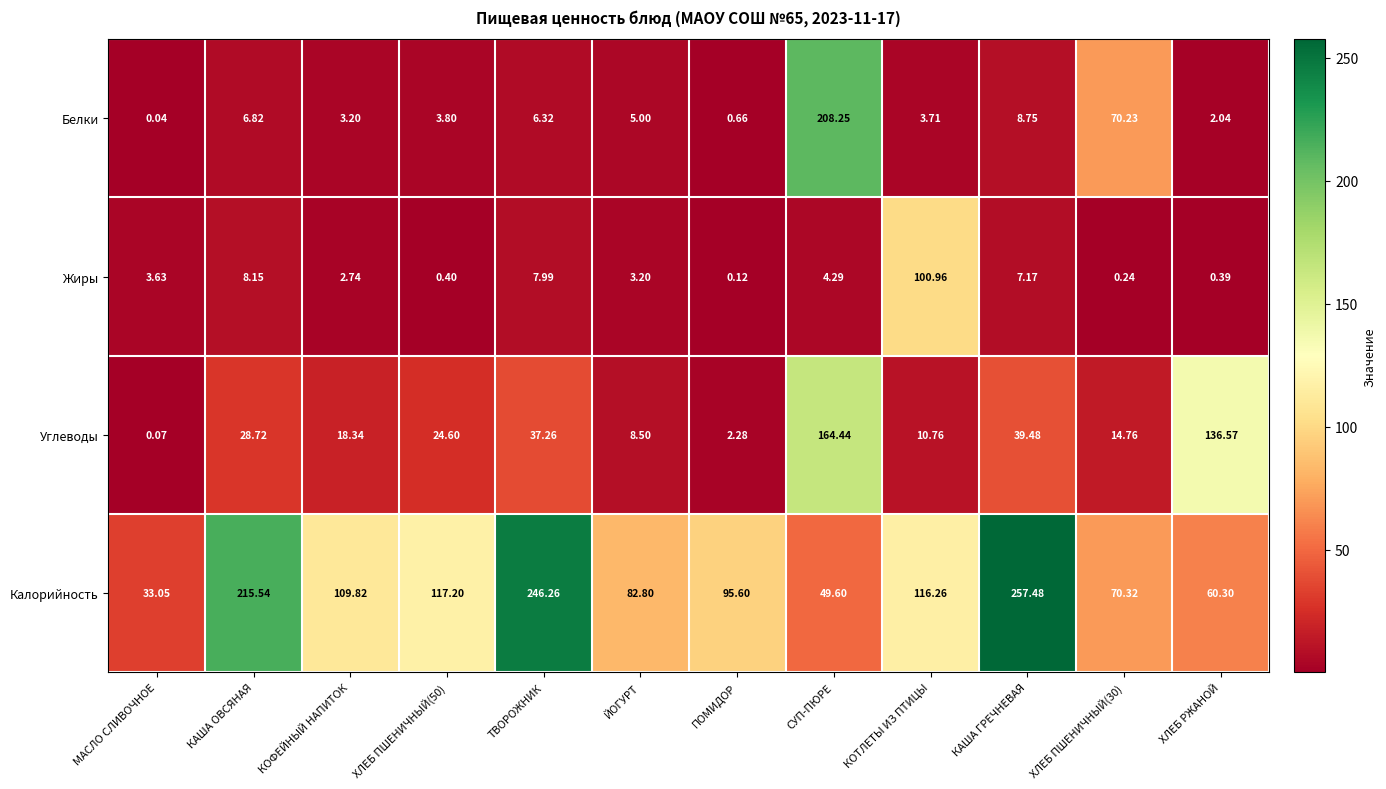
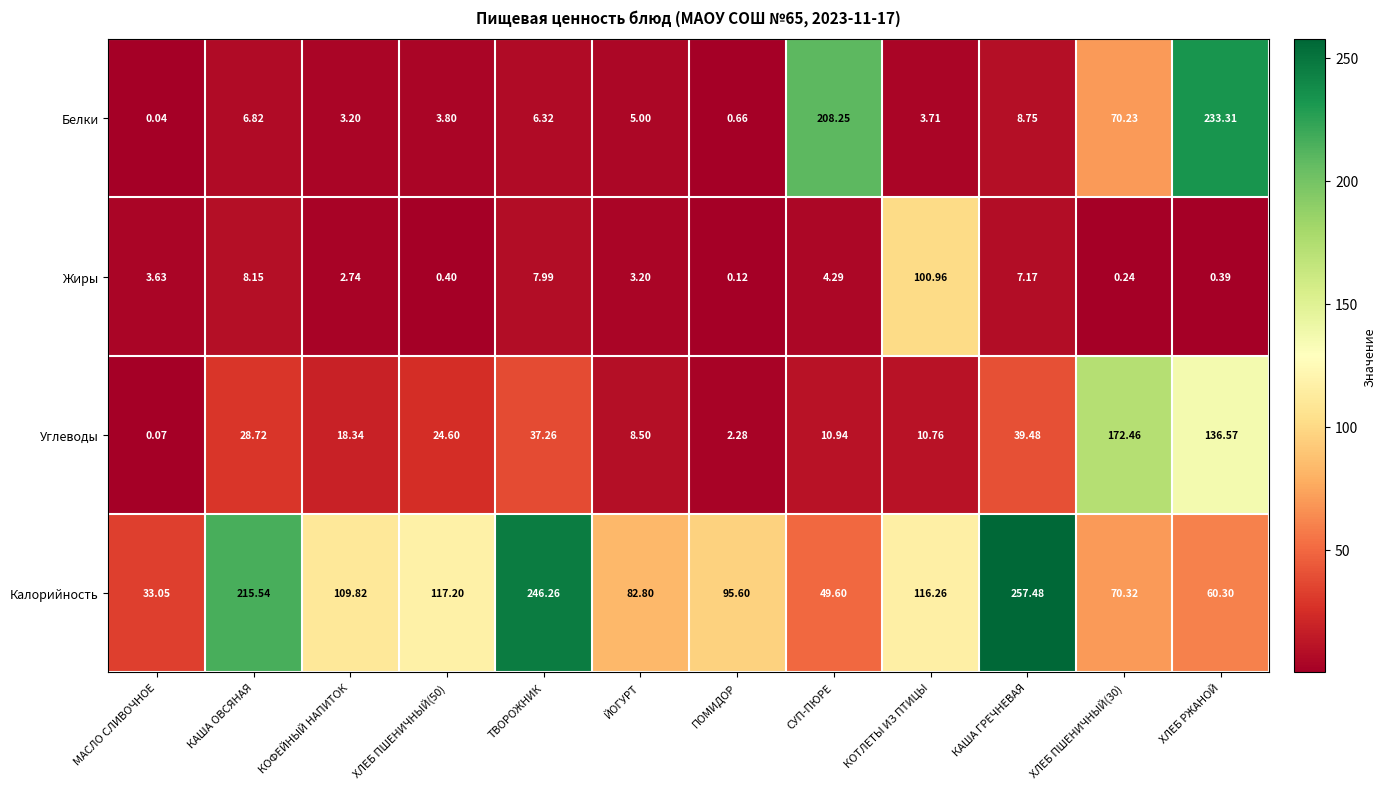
Белки, ХЛЕБ РЖАНОЙ: 2.04 -> 233.31
Углеводы, СУП-ПЮРЕ: 164.44 -> 10.94
Углеводы, ХЛЕБ ПШЕНИЧНЫЙ(30): 14.76 -> 172.46
